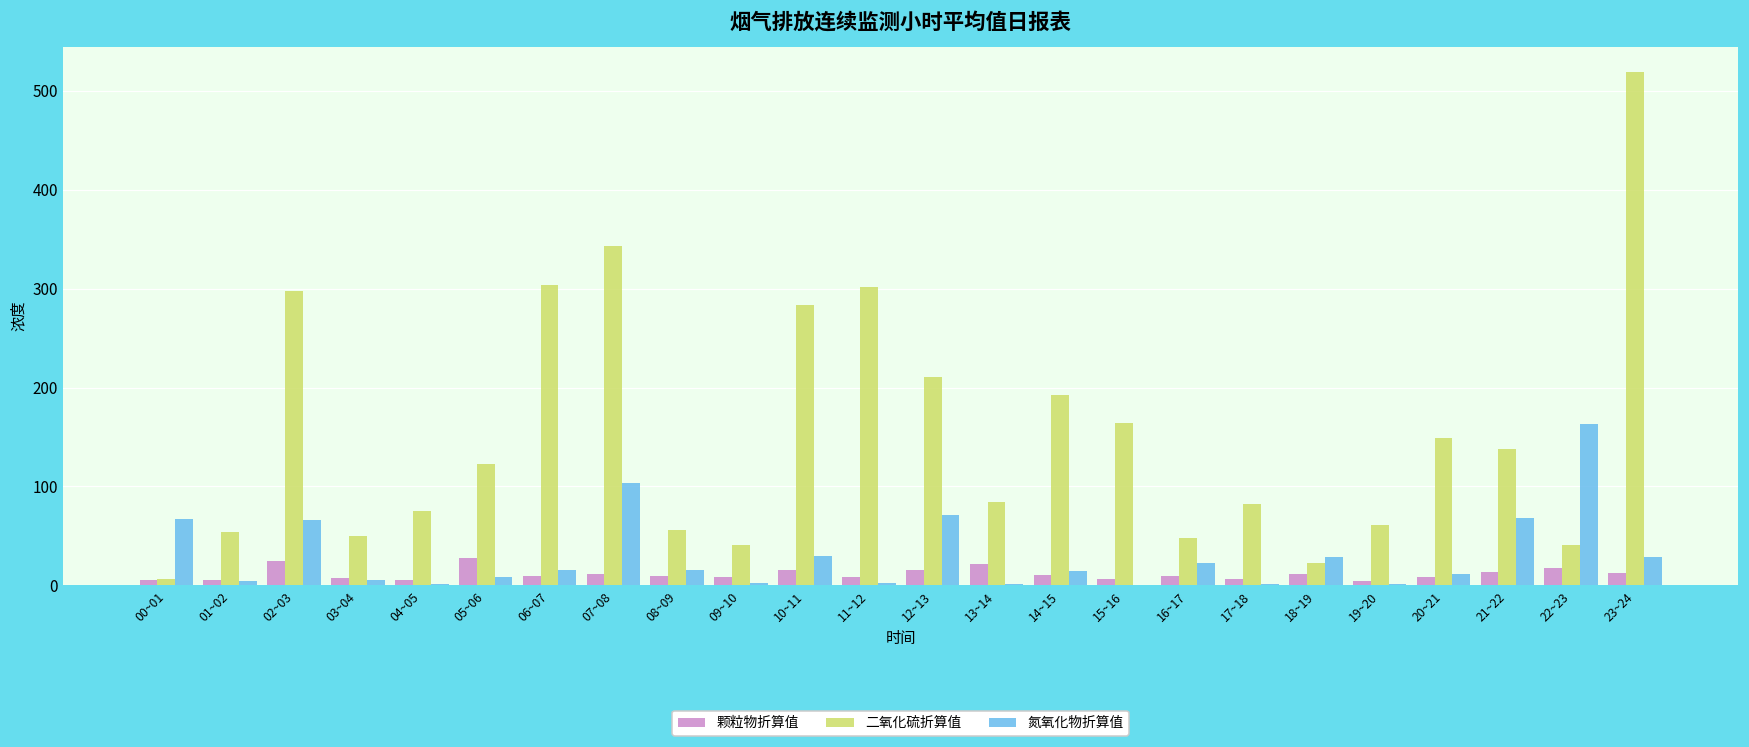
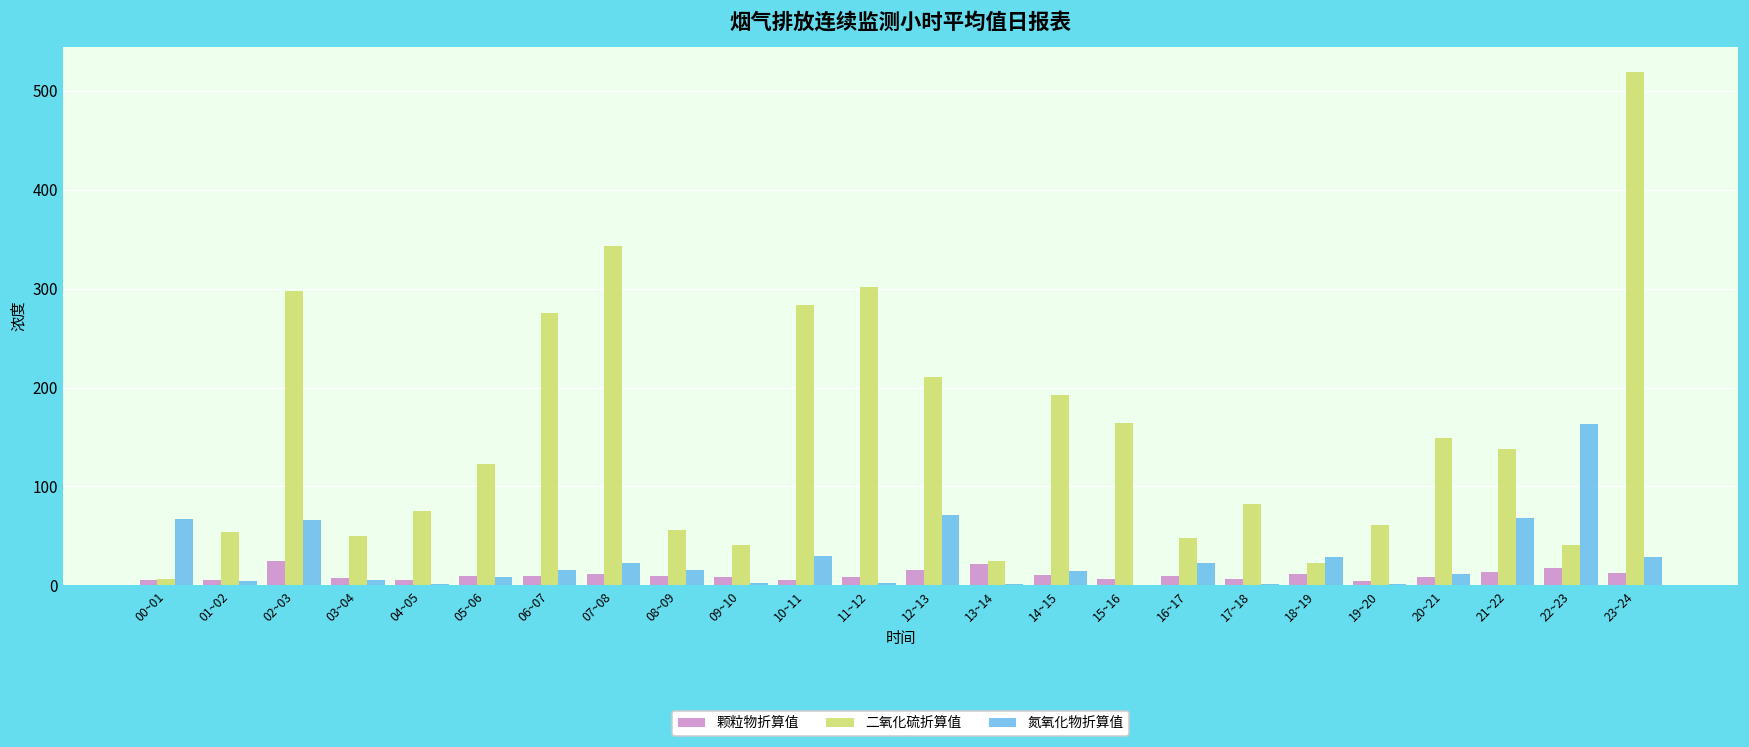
颗粒物折算值, 05~06: 30 -> 10
二氧化硫折算值, 06~07: 300 -> 270
氮氧化物折算值, 07~08: 100 -> 20
颗粒物折算值, 10~11: 20 -> 10
二氧化硫折算值, 13~14: 80 -> 20
